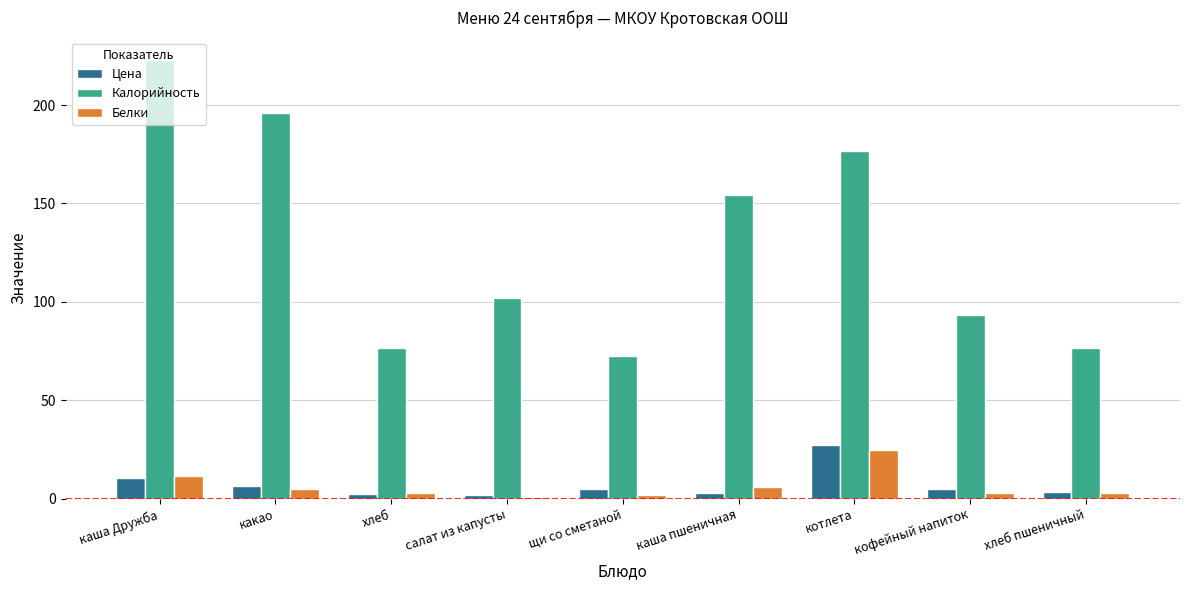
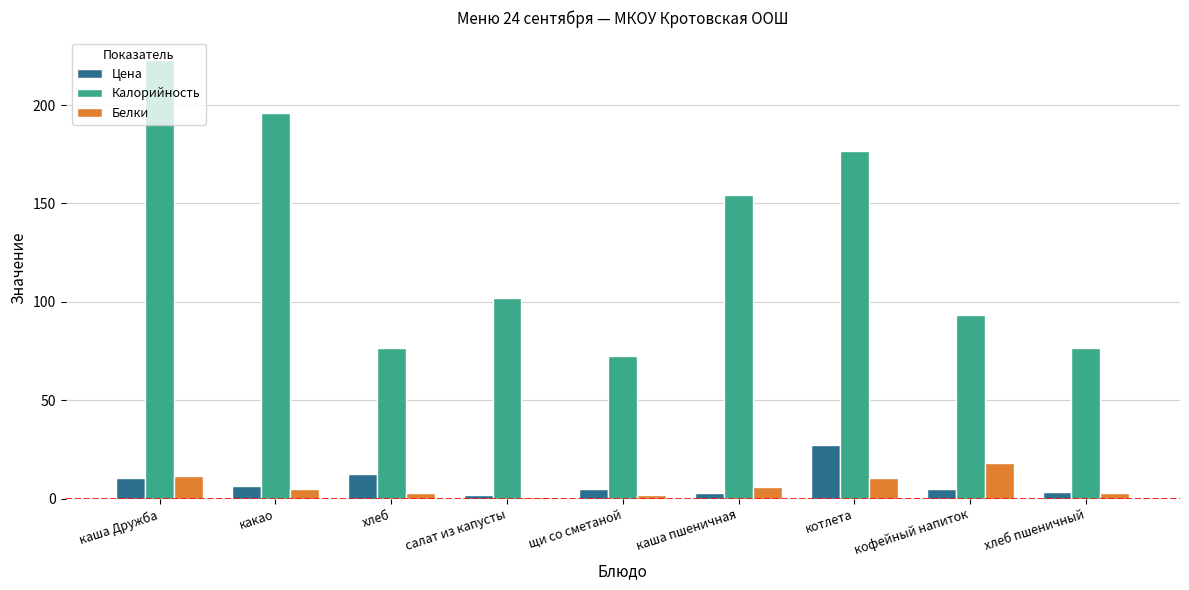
Цена, хлеб: 2 -> 12
Белки, котлета: 25 -> 11
Белки, кофейный напиток: 3 -> 18
